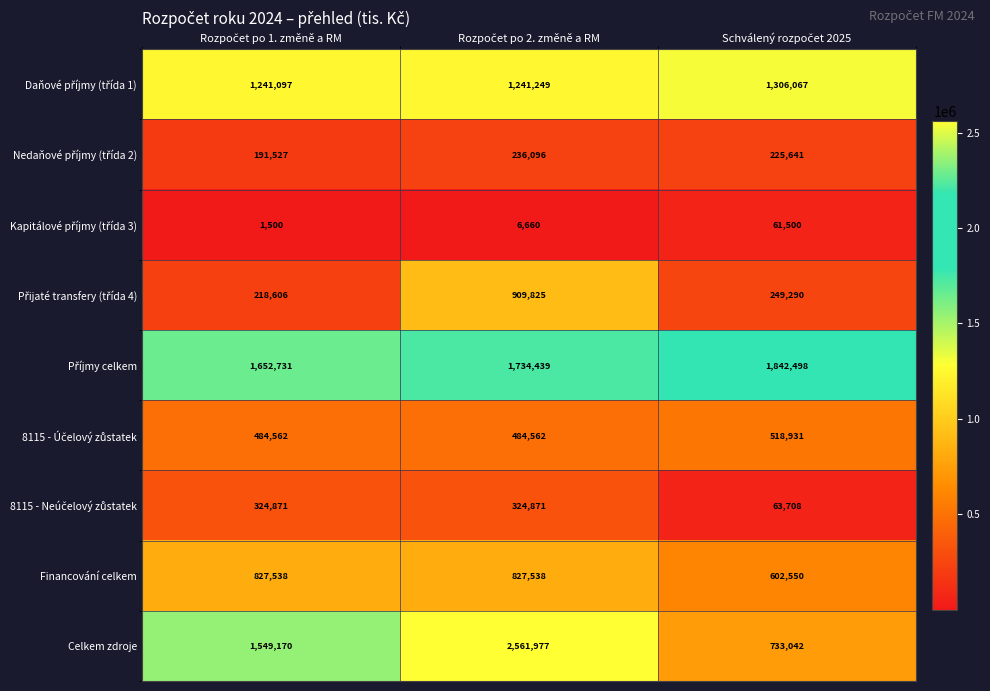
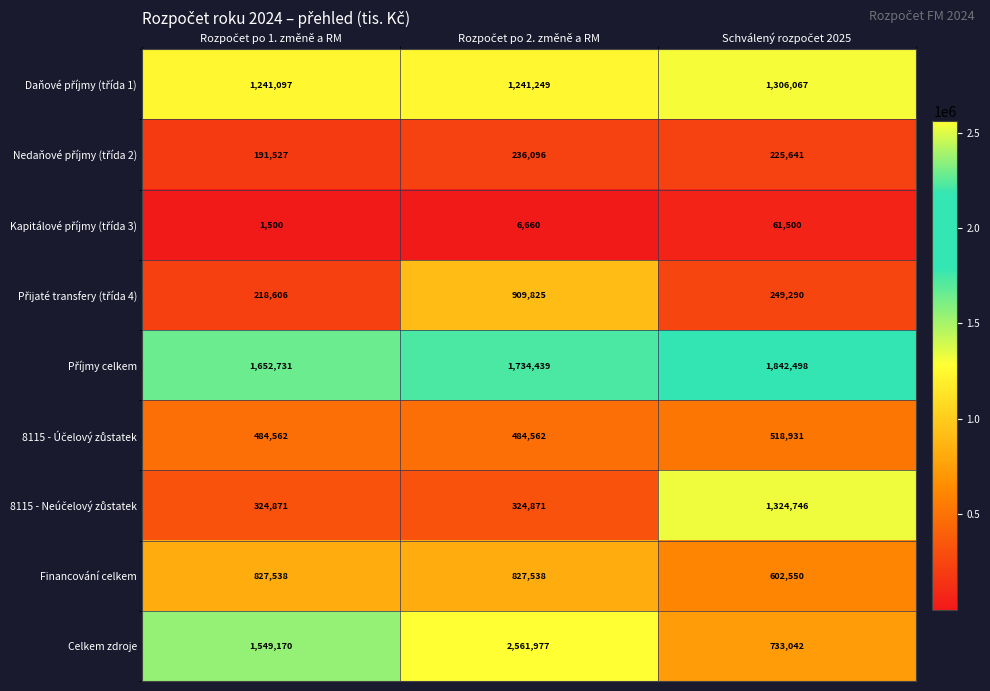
8115 - Neúčelový zůstatek, Schválený rozpočet 2025: 63,708 -> 1,324,746
